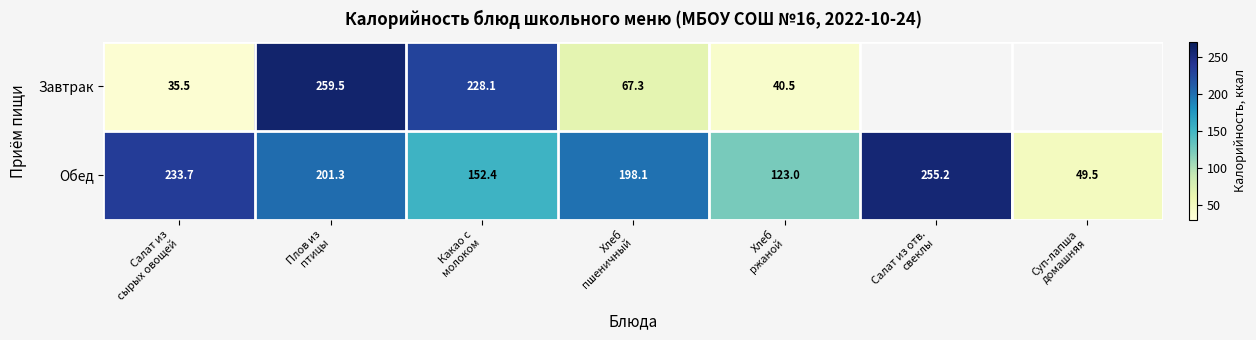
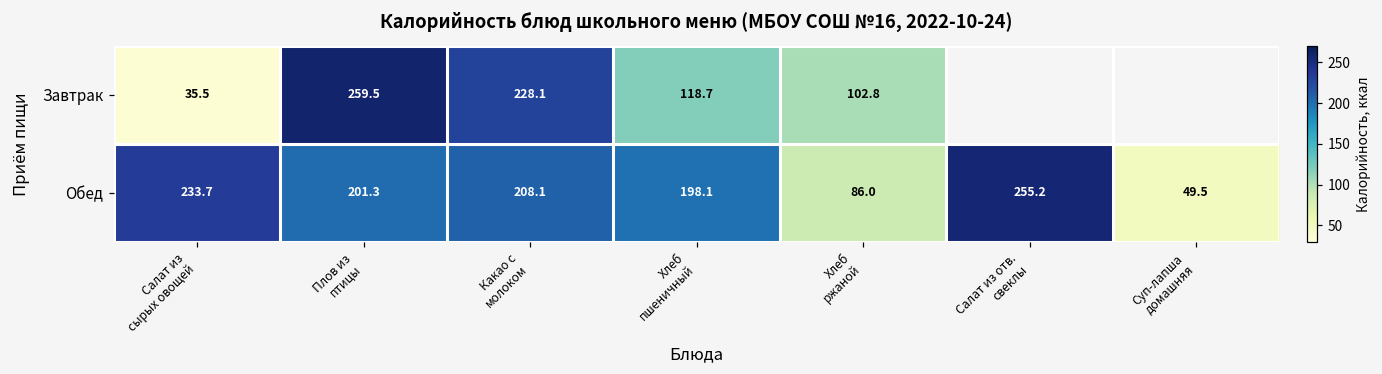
Завтрак, Хлеб пшеничный: 67.3 -> 118.7
Завтрак, Хлеб ржаной: 40.5 -> 102.8
Обед, Какао с молоком: 152.4 -> 208.1
Обед, Хлеб ржаной: 123.0 -> 86.0
